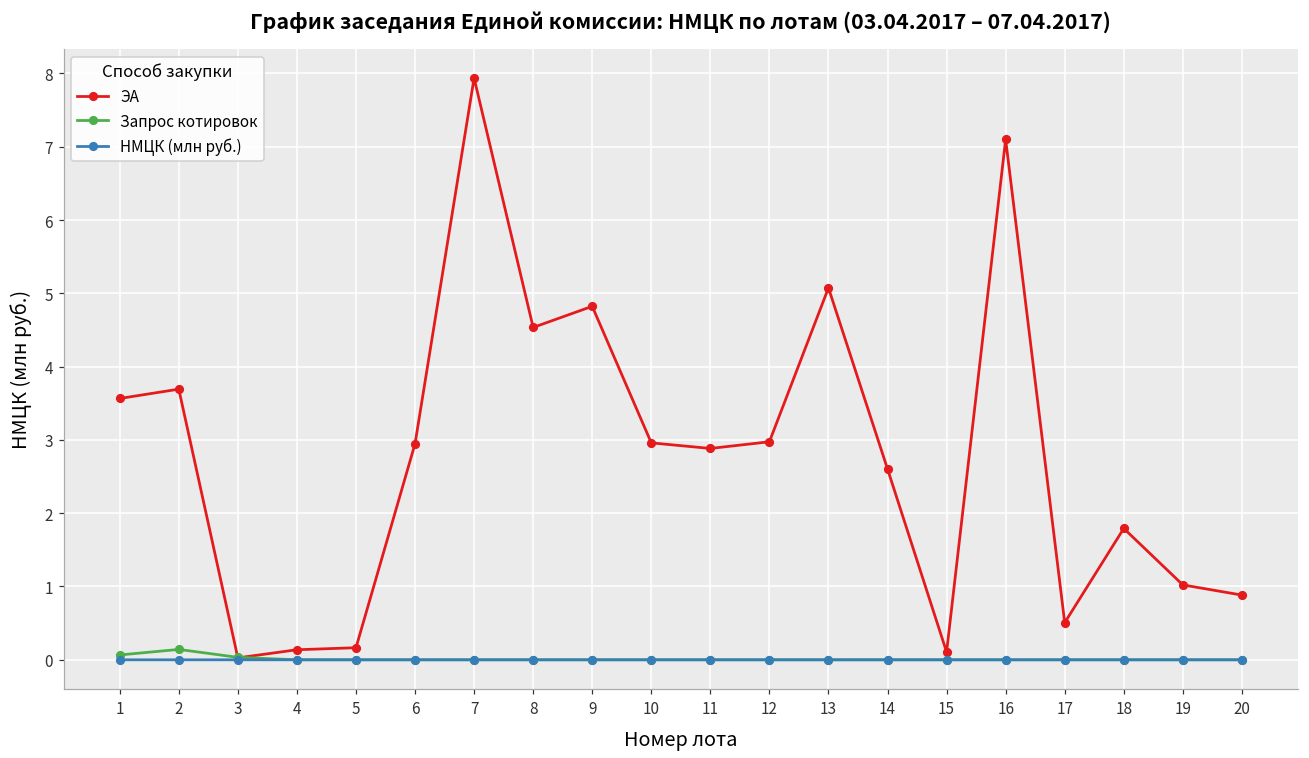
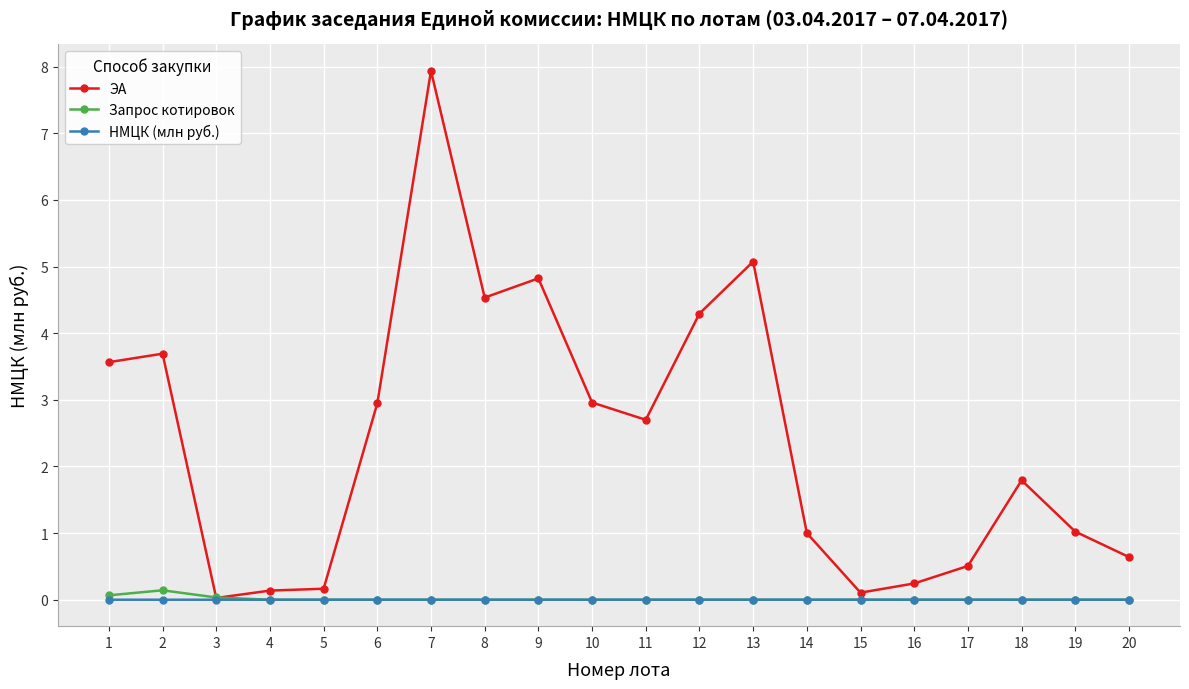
ЭА, 11: 2.9 -> 2.7
ЭА, 12: 3.0 -> 4.3
ЭА, 14: 2.6 -> 1.0
ЭА, 16: 7.1 -> 0.2
ЭА, 20: 0.9 -> 0.6
